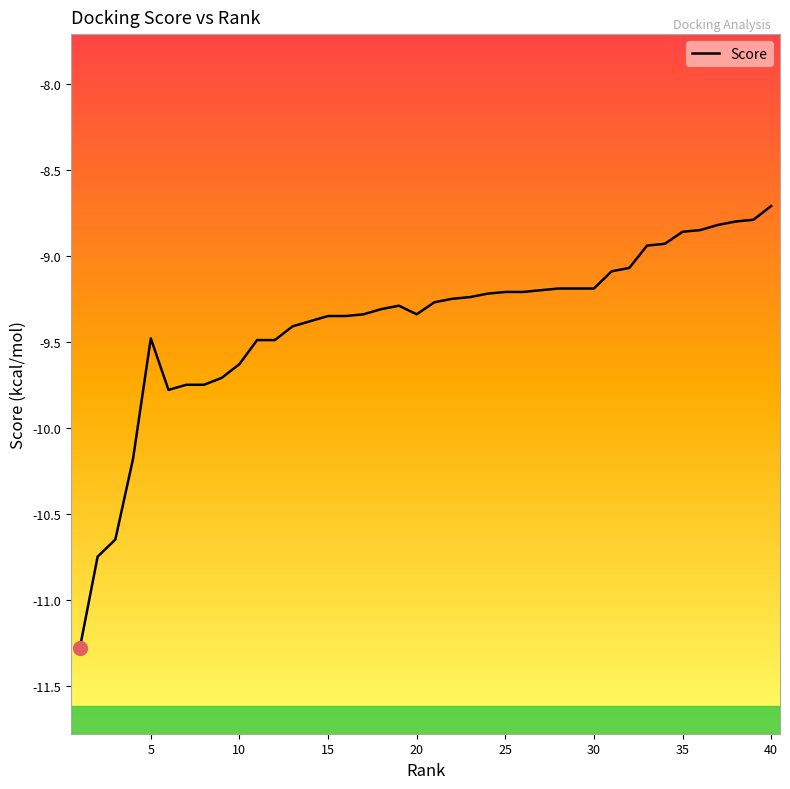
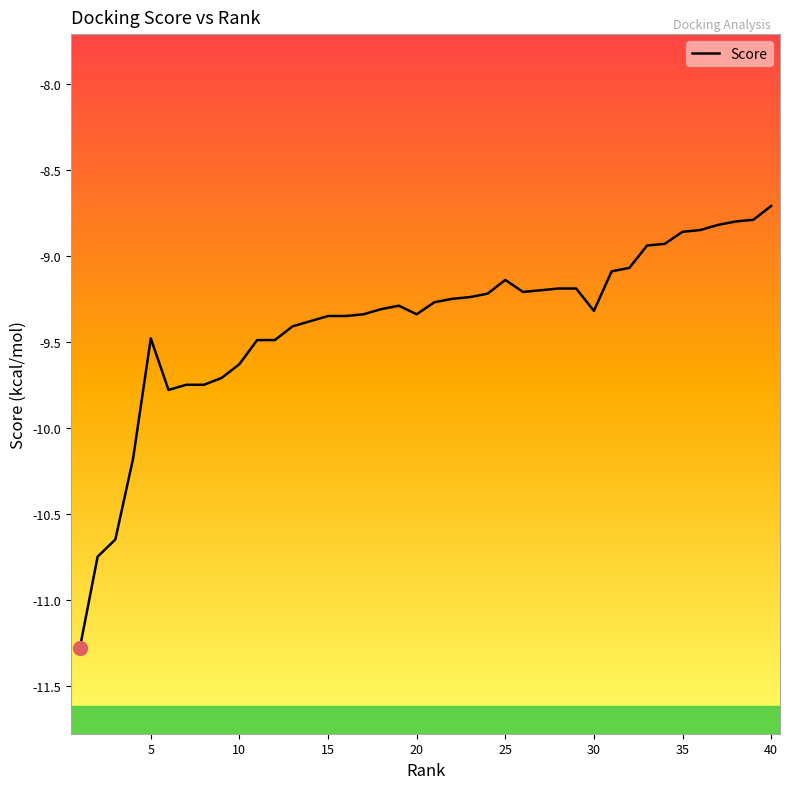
Score, 25: -9.21 -> -9.14
Score, 30: -9.19 -> -9.32
